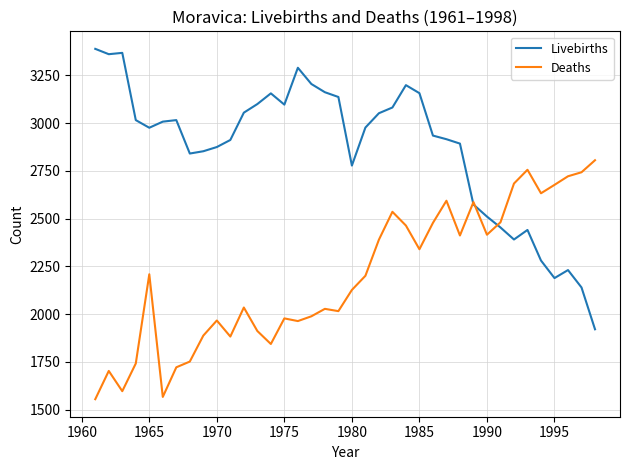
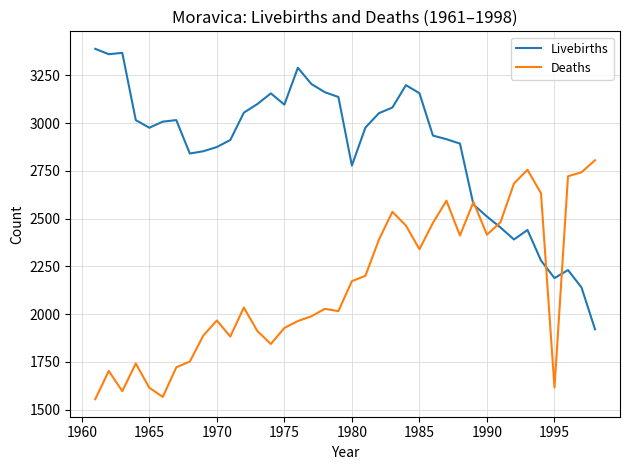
Deaths, 1965: 2210 -> 1620
Deaths, 1975: 1980 -> 1930
Deaths, 1980: 2130 -> 2170
Deaths, 1995: 2680 -> 1620
